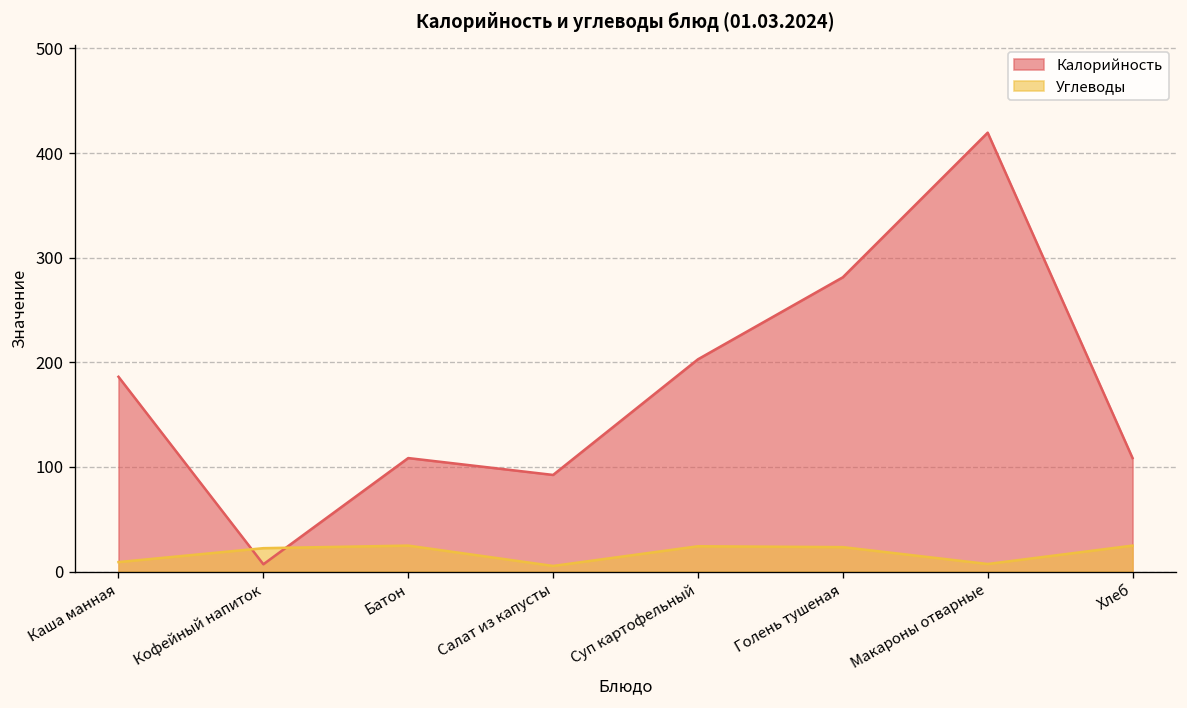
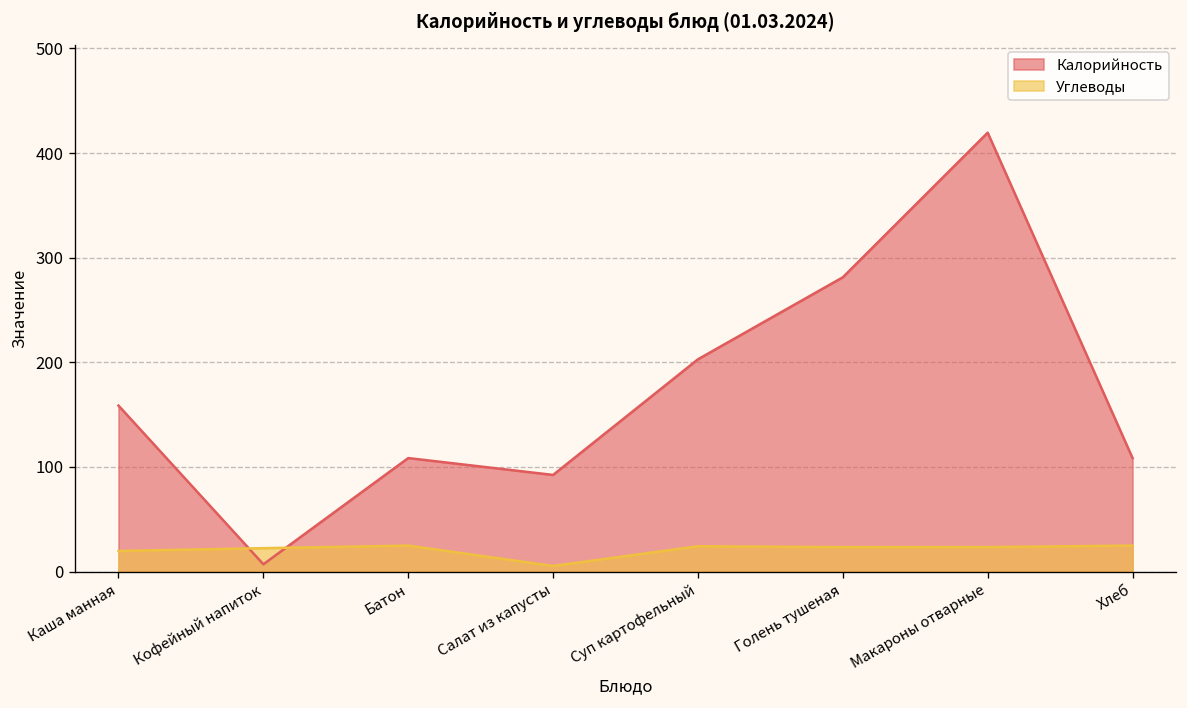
Калорийность, Каша манная: 190 -> 160
Углеводы, Каша манная: 10 -> 20
Углеводы, Макароны отварные: 10 -> 20
